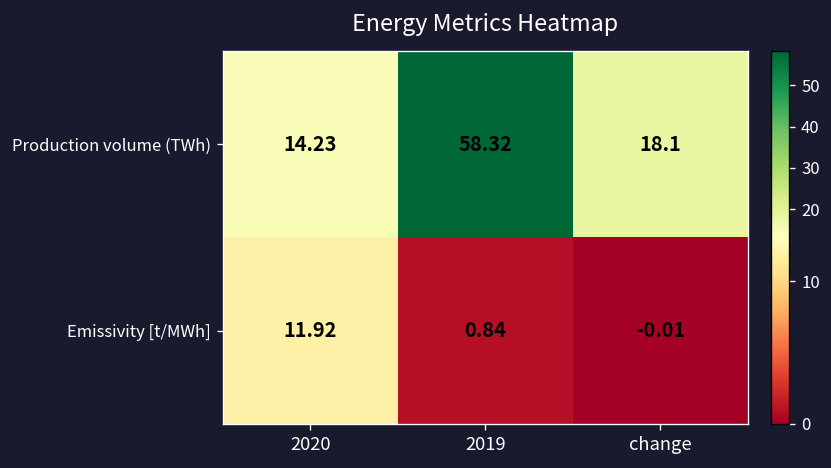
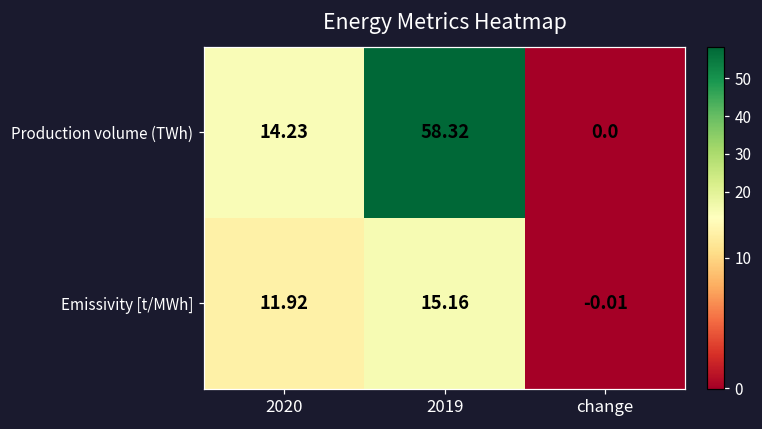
Production volume (TWh), change: 18.1 -> 0.0
Emissivity [t/MWh], 2019: 0.84 -> 15.16
